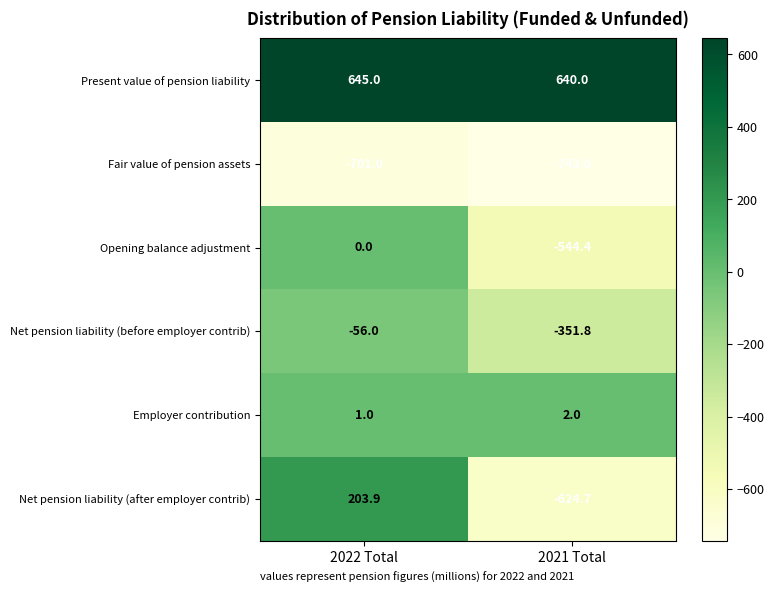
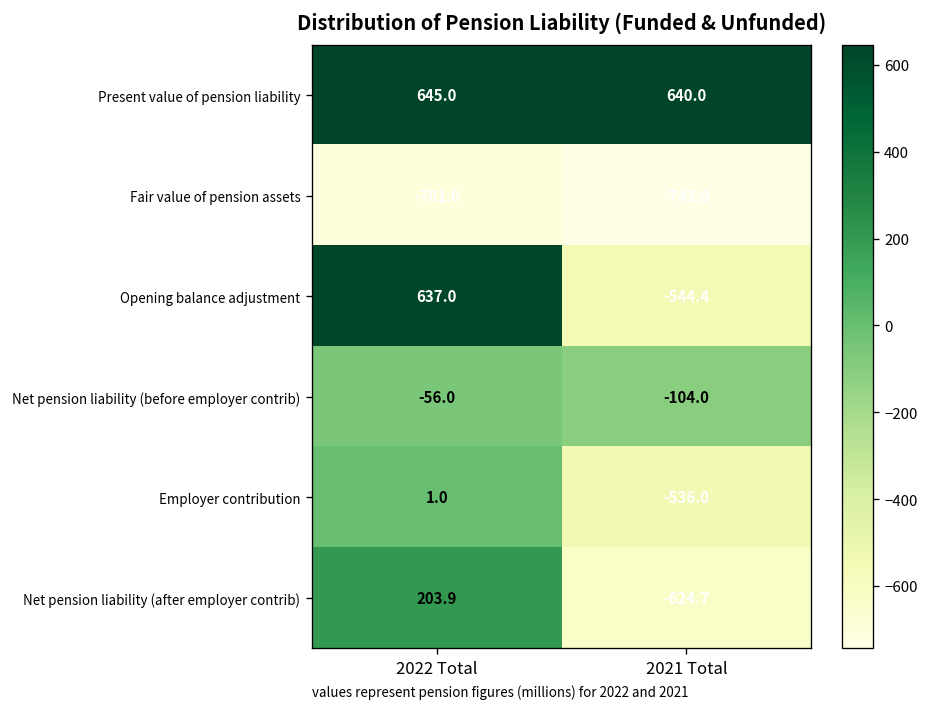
Opening balance adjustment, 2022 Total: 0.0 -> 637.0
Net pension liability (before employer contrib), 2021 Total: -351.8 -> -104.0
Employer contribution, 2021 Total: 2.0 -> -536.0
